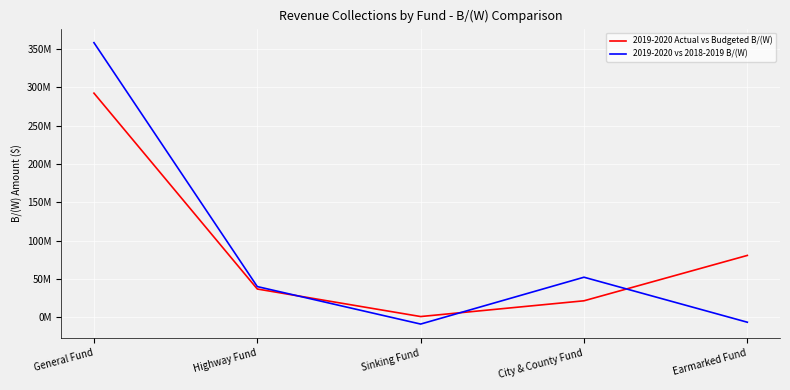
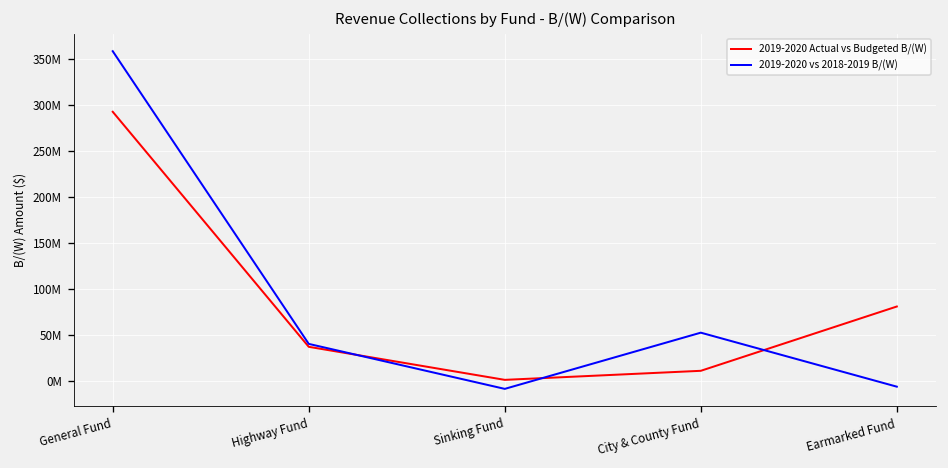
2019-2020 Actual vs Budgeted B/(W), City & County Fund: 20000000 -> 10000000
